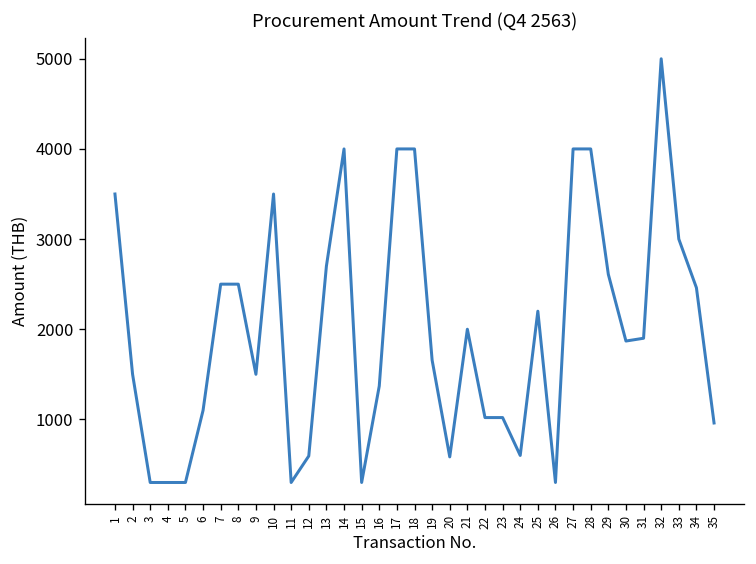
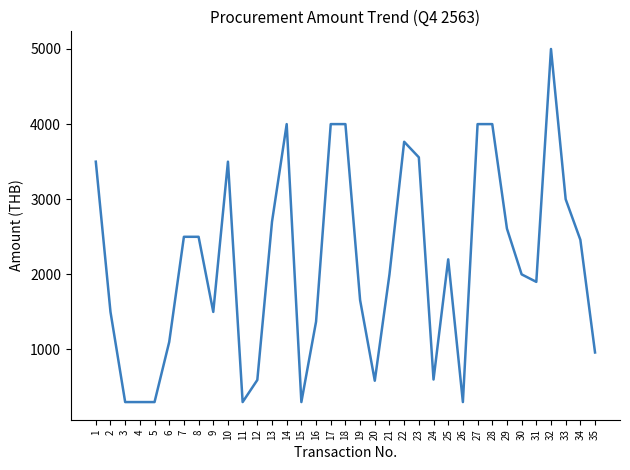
22: 1000 -> 3800
23: 1000 -> 3600
30: 1900 -> 2000
